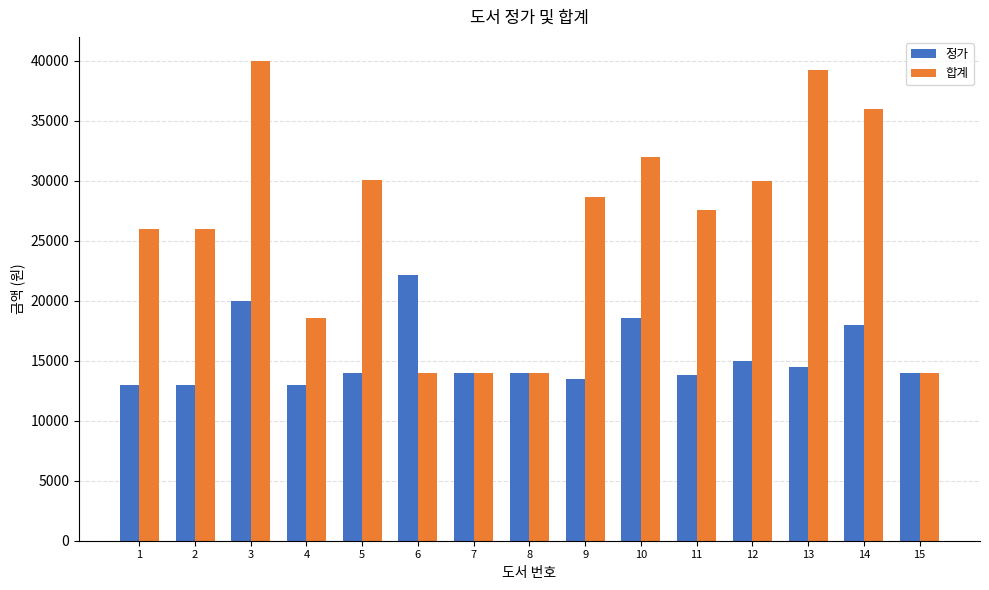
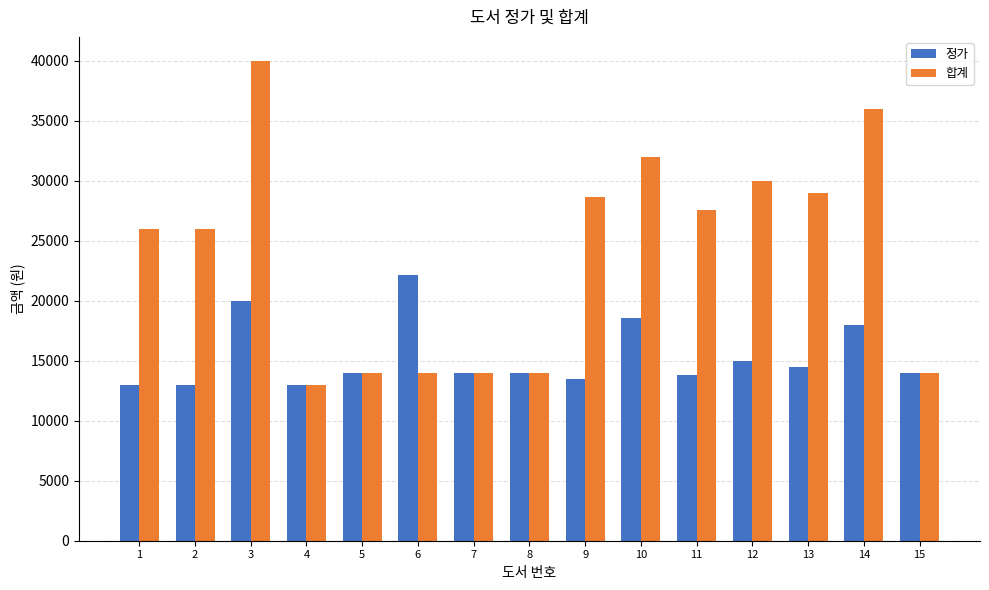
합계, 4: 18600 -> 13000
합계, 5: 30100 -> 14000
합계, 13: 39200 -> 29000
